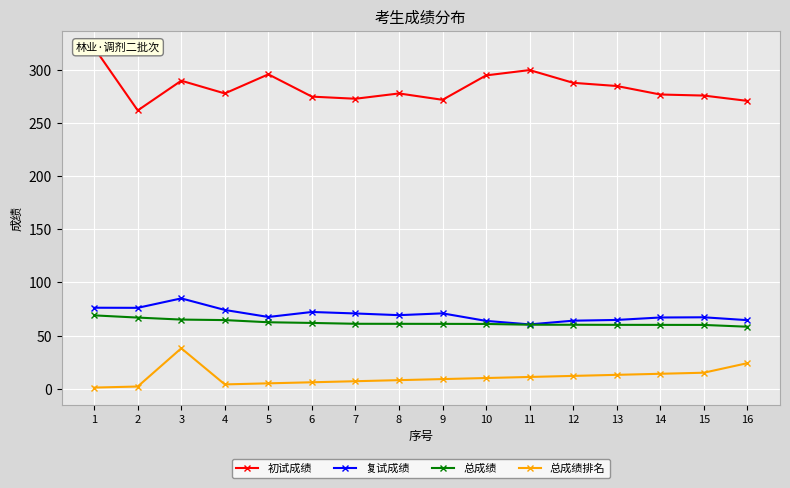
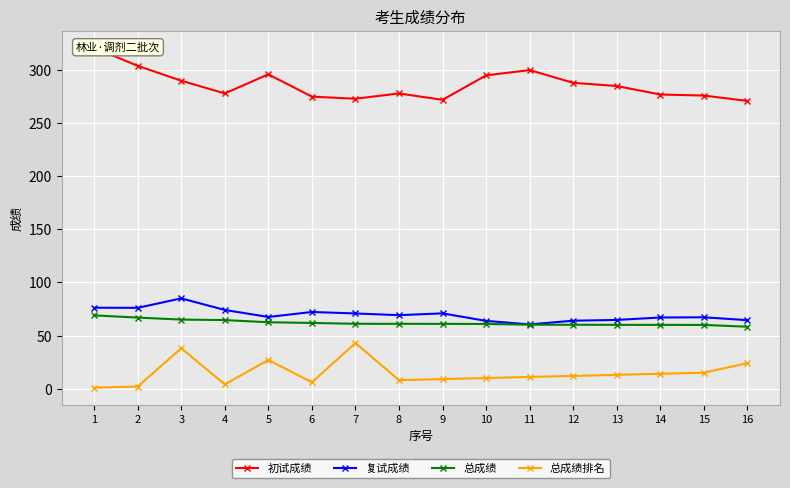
初试成绩, 2: 262 -> 304
总成绩排名, 5: 5 -> 27
总成绩排名, 7: 7 -> 43
